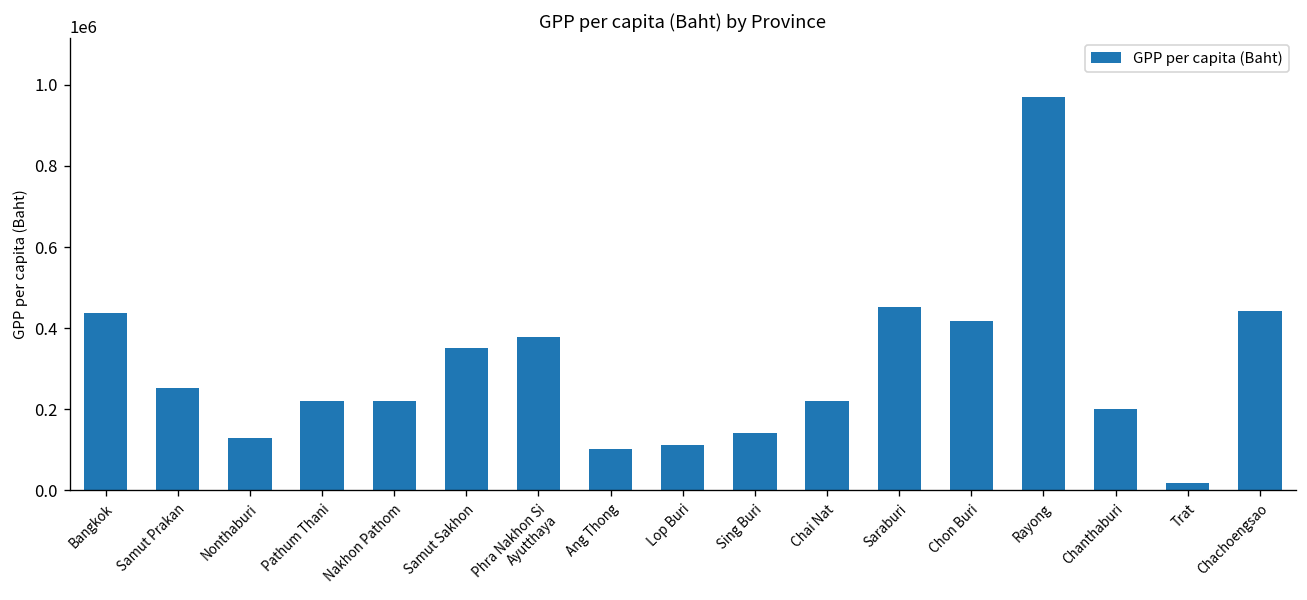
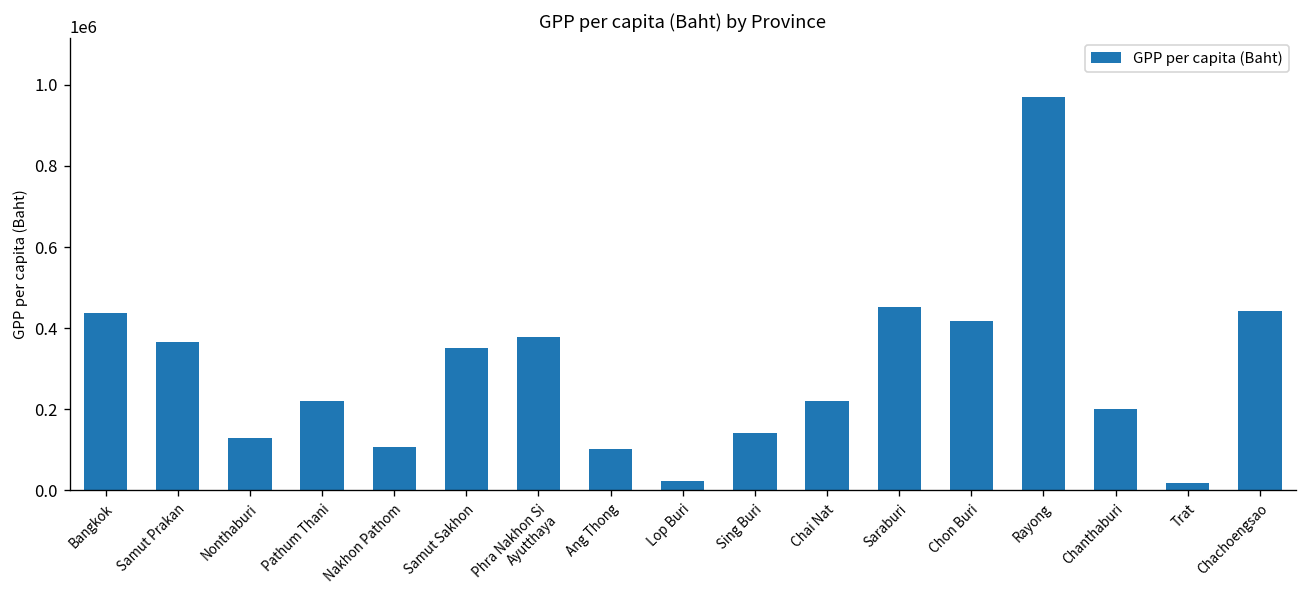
Samut Prakan: 250000 -> 360000
Nakhon Pathom: 220000 -> 110000
Lop Buri: 110000 -> 20000
